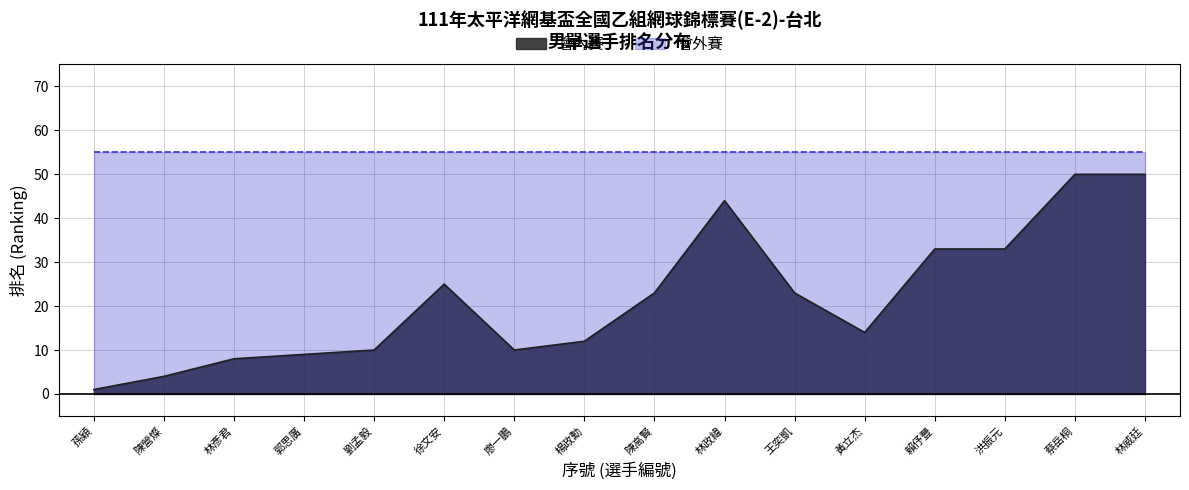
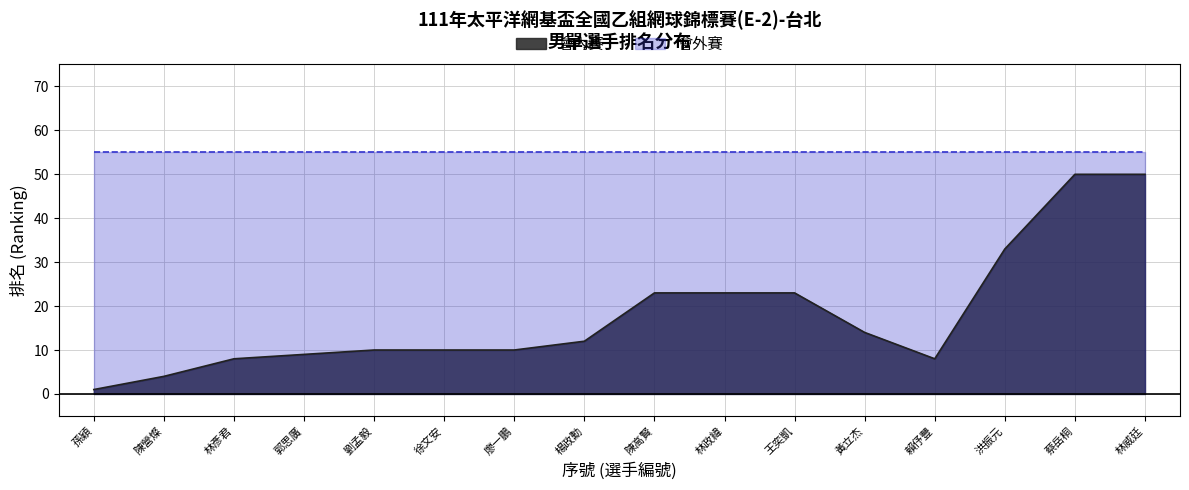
會內賽, 徐文安: 25 -> 10
會內賽, 林政緯: 44 -> 23
會內賽, 賴伃豐: 33 -> 8
